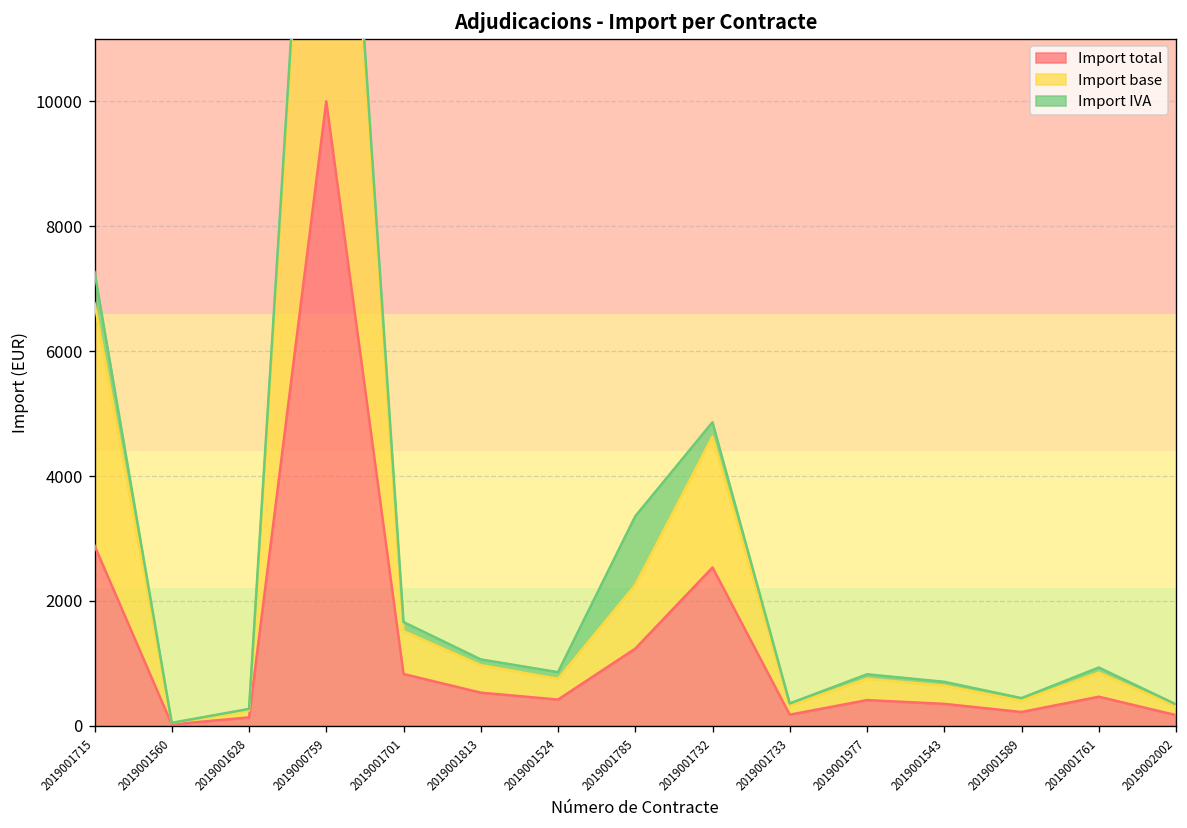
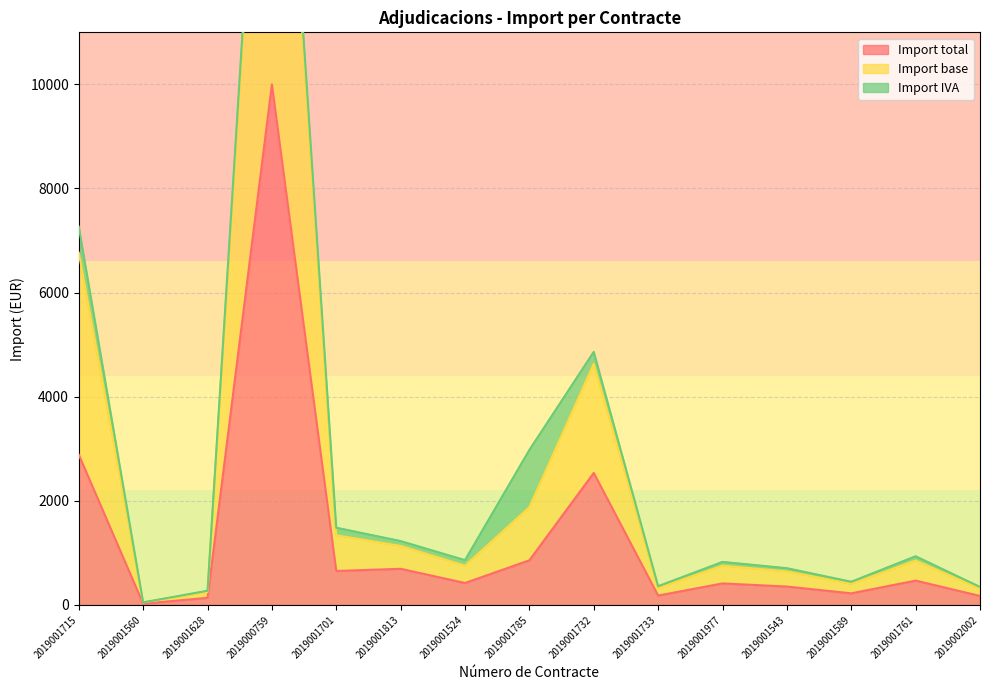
Import total, 2019001701: 800 -> 700
Import total, 2019001813: 500 -> 700
Import total, 2019001785: 1200 -> 900
